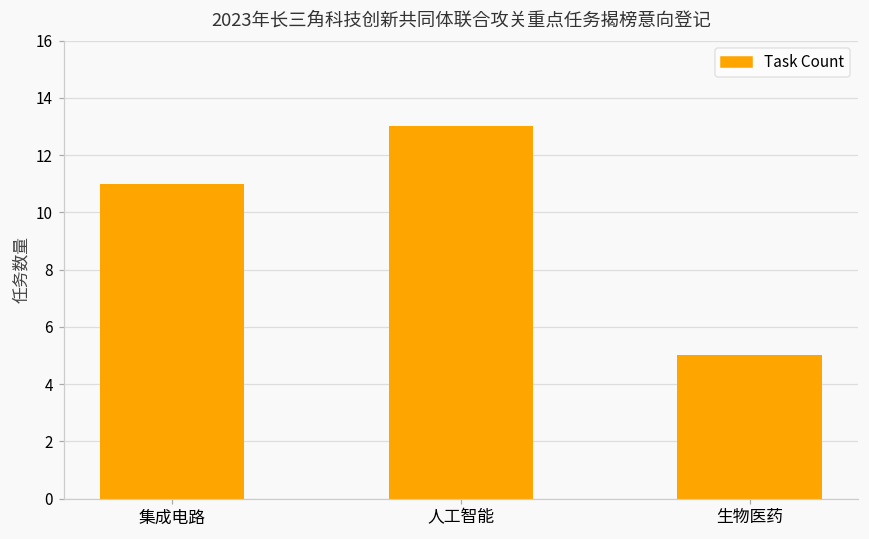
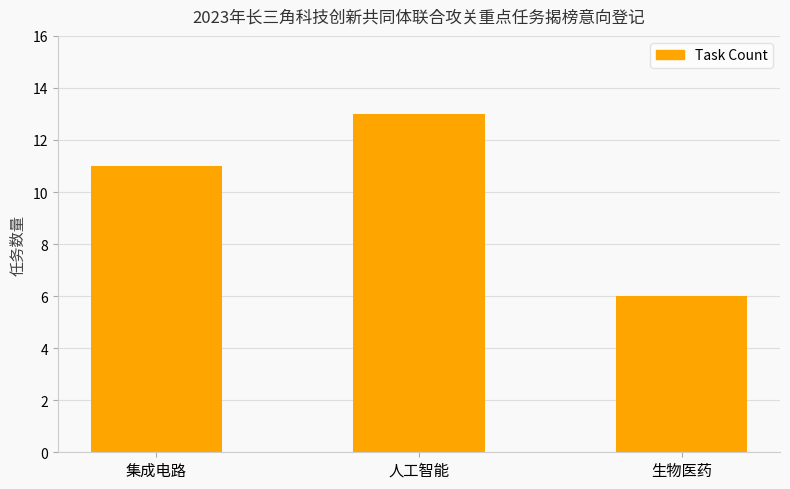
生物医药: 5 -> 6
